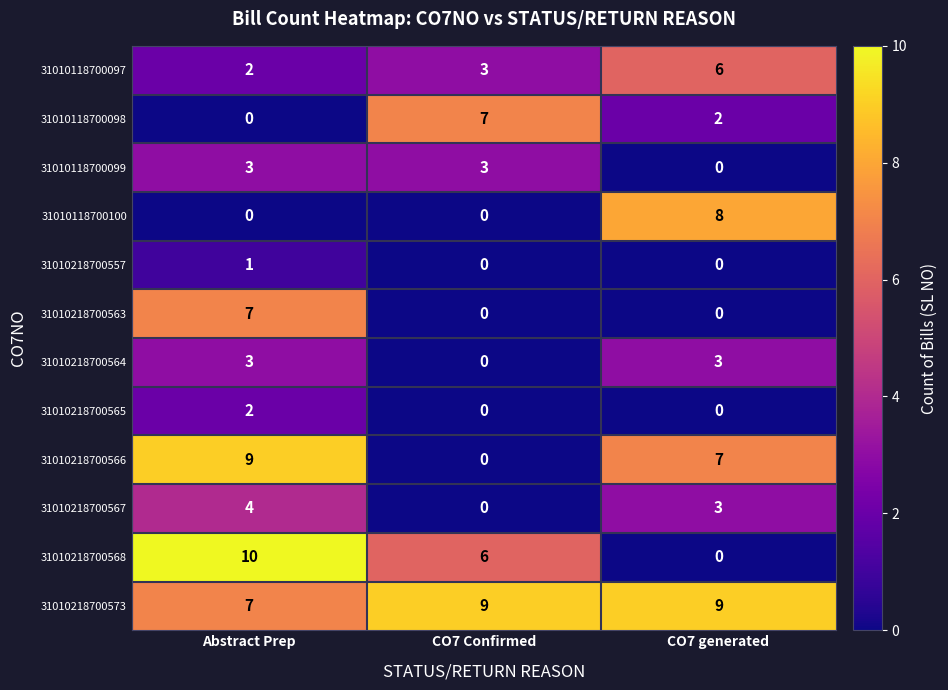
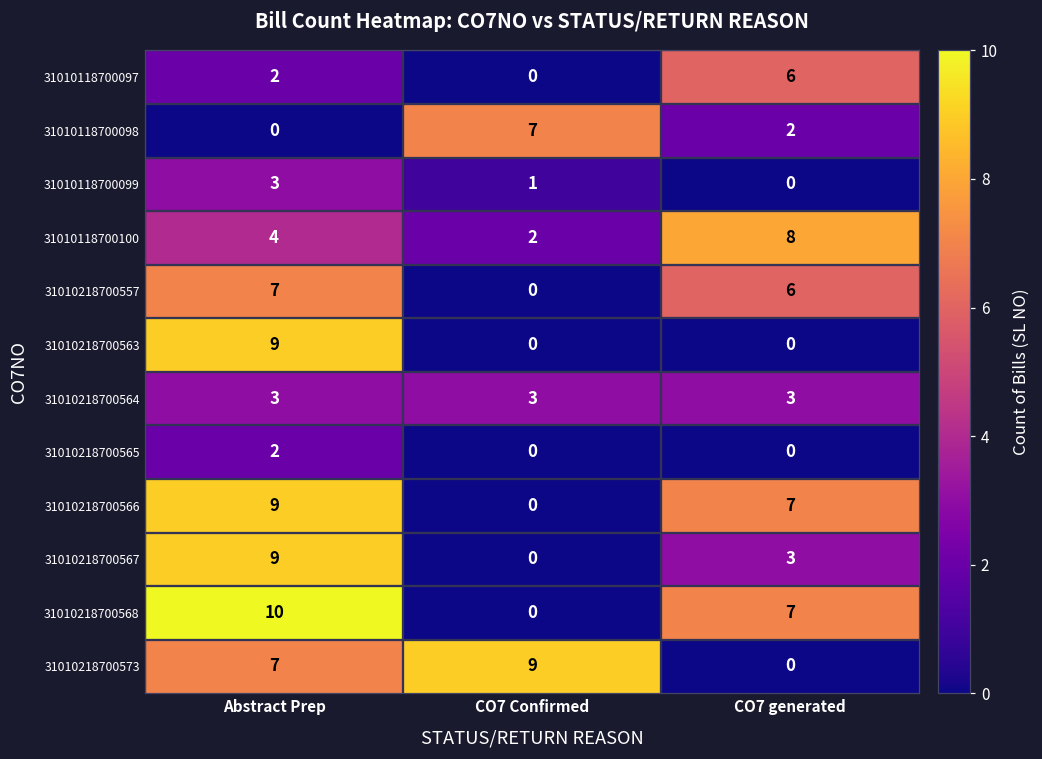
31010118700097, CO7 Confirmed: 3 -> 0
31010118700099, CO7 Confirmed: 3 -> 1
31010118700100, Abstract Prep: 0 -> 4
31010118700100, CO7 Confirmed: 0 -> 2
31010218700557, Abstract Prep: 1 -> 7
31010218700557, CO7 generated: 0 -> 6
31010218700563, Abstract Prep: 7 -> 9
31010218700564, CO7 Confirmed: 0 -> 3
31010218700567, Abstract Prep: 4 -> 9
31010218700568, CO7 Confirmed: 6 -> 0
31010218700568, CO7 generated: 0 -> 7
31010218700573, CO7 generated: 9 -> 0
